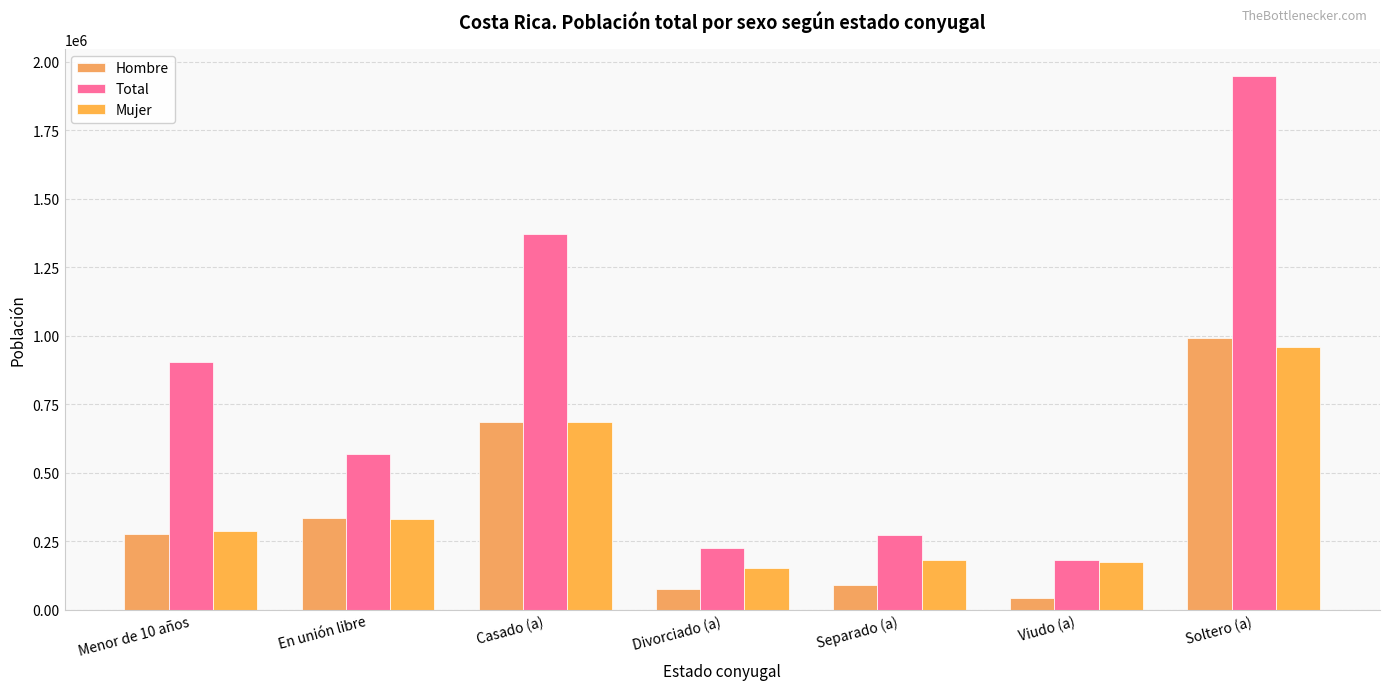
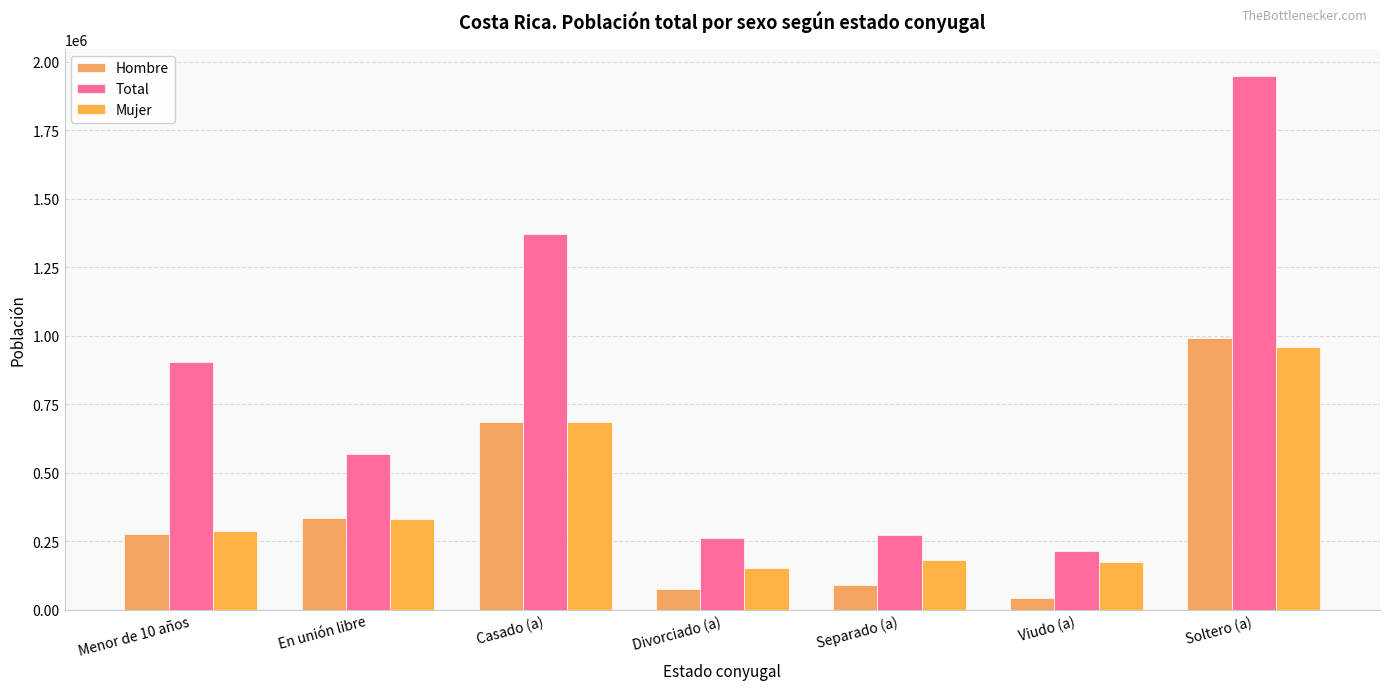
Total, Divorciado (a): 230000 -> 260000
Total, Viudo (a): 180000 -> 210000
